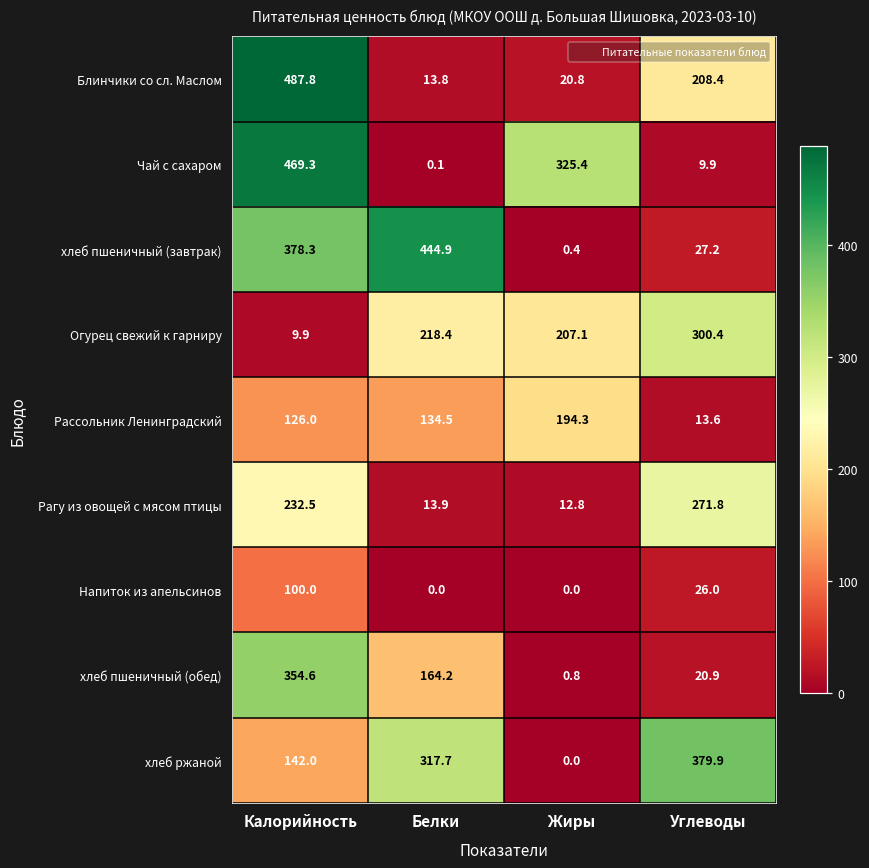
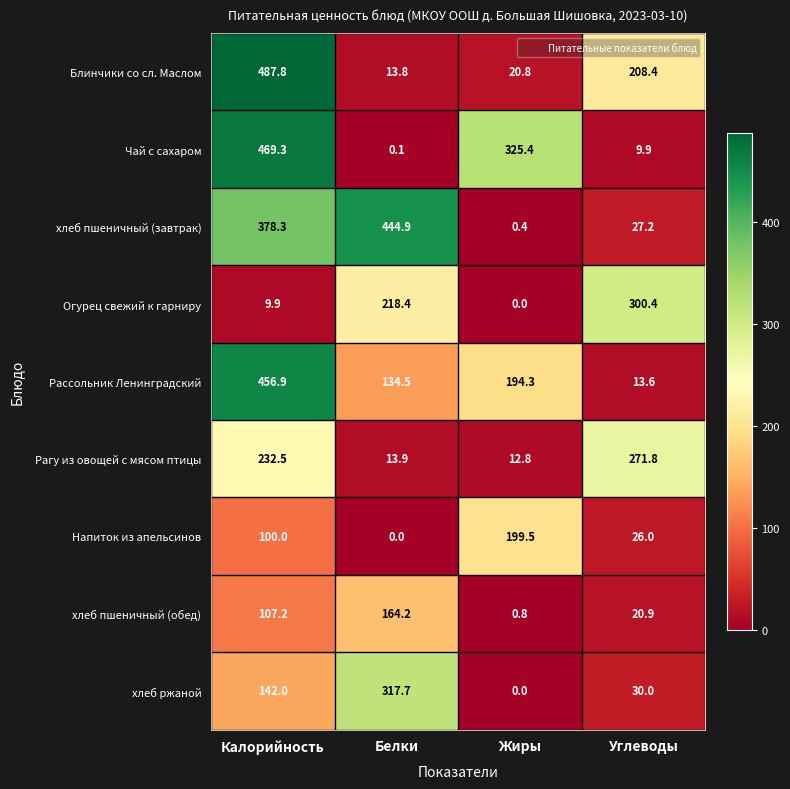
Огурец свежий к гарниру, Жиры: 207.1 -> 0.0
Рассольник Ленинградский, Калорийность: 126.0 -> 456.9
Напиток из апельсинов, Жиры: 0.0 -> 199.5
хлеб пшеничный (обед), Калорийность: 354.6 -> 107.2
хлеб ржаной, Углеводы: 379.9 -> 30.0
